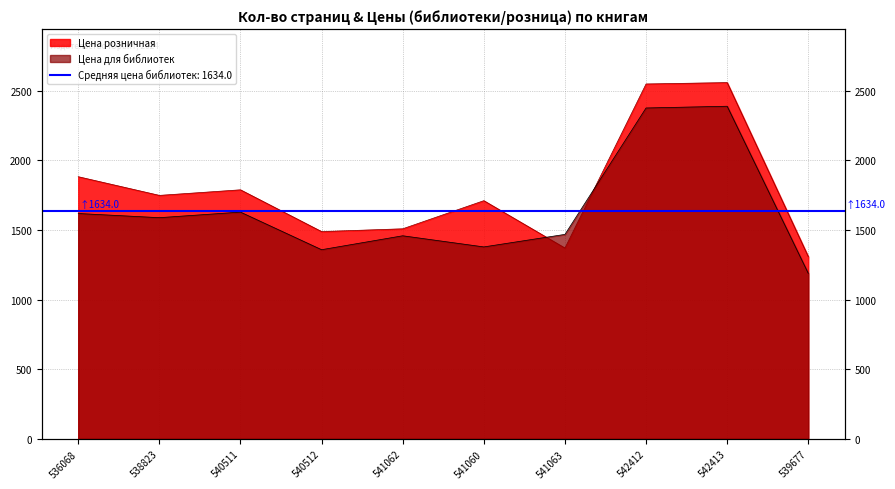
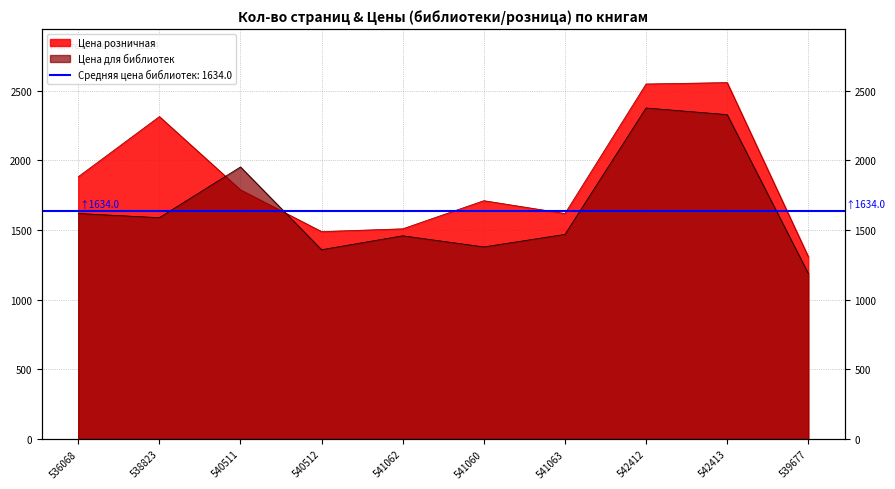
Цена розничная, 538823: 1750 -> 2320
Цена для библиотек, 540511: 1630 -> 1950
Цена розничная, 541063: 1370 -> 1620
Цена для библиотек, 542413: 2390 -> 2330
